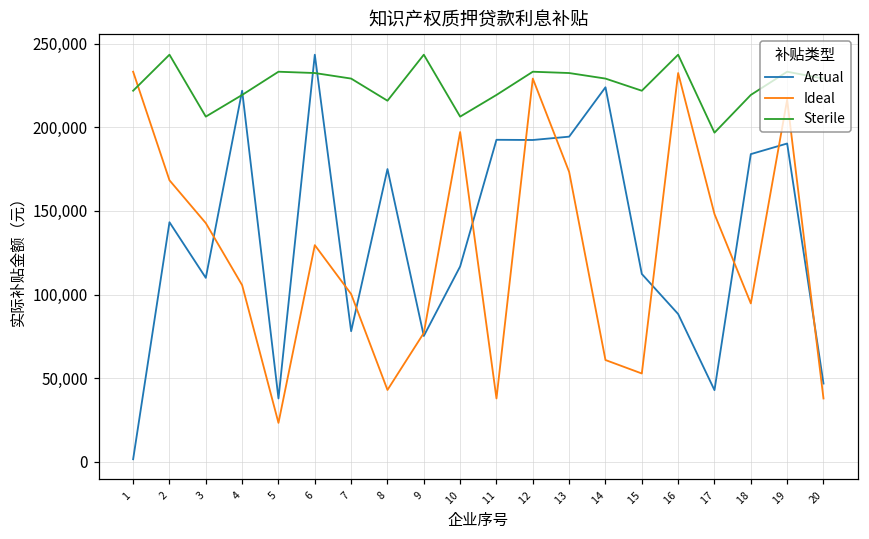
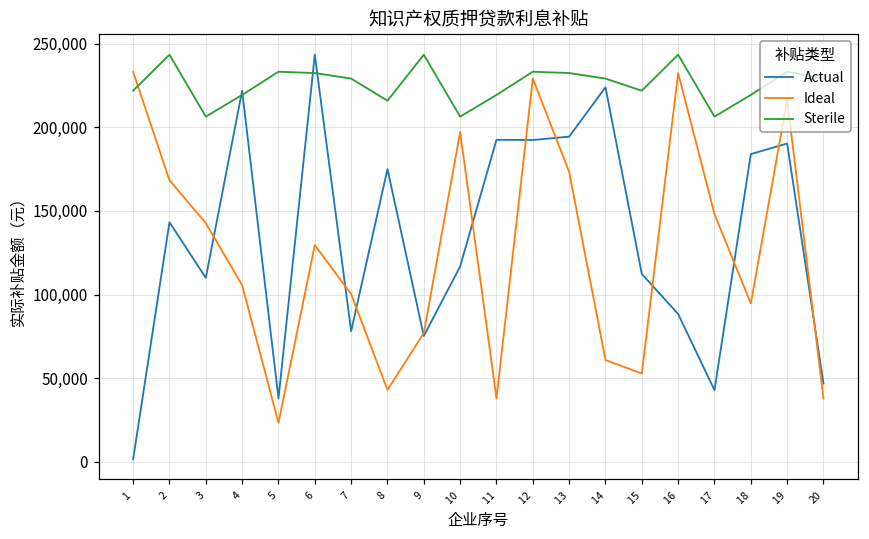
Sterile, 17: 197,000 -> 206,000
